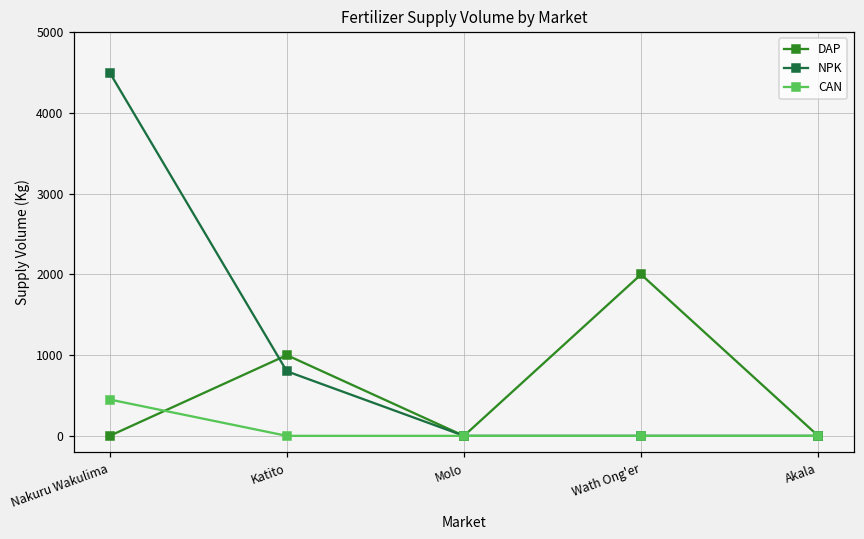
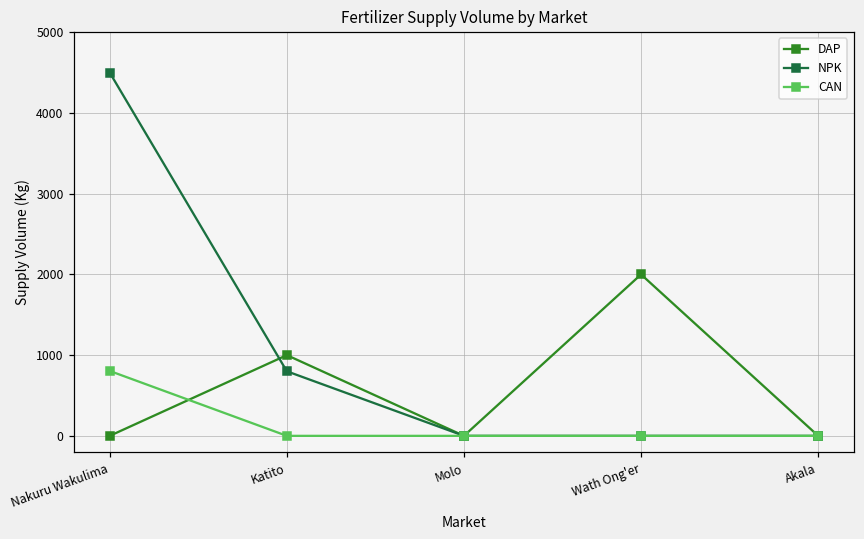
CAN, Nakuru Wakulima: 500 -> 800
